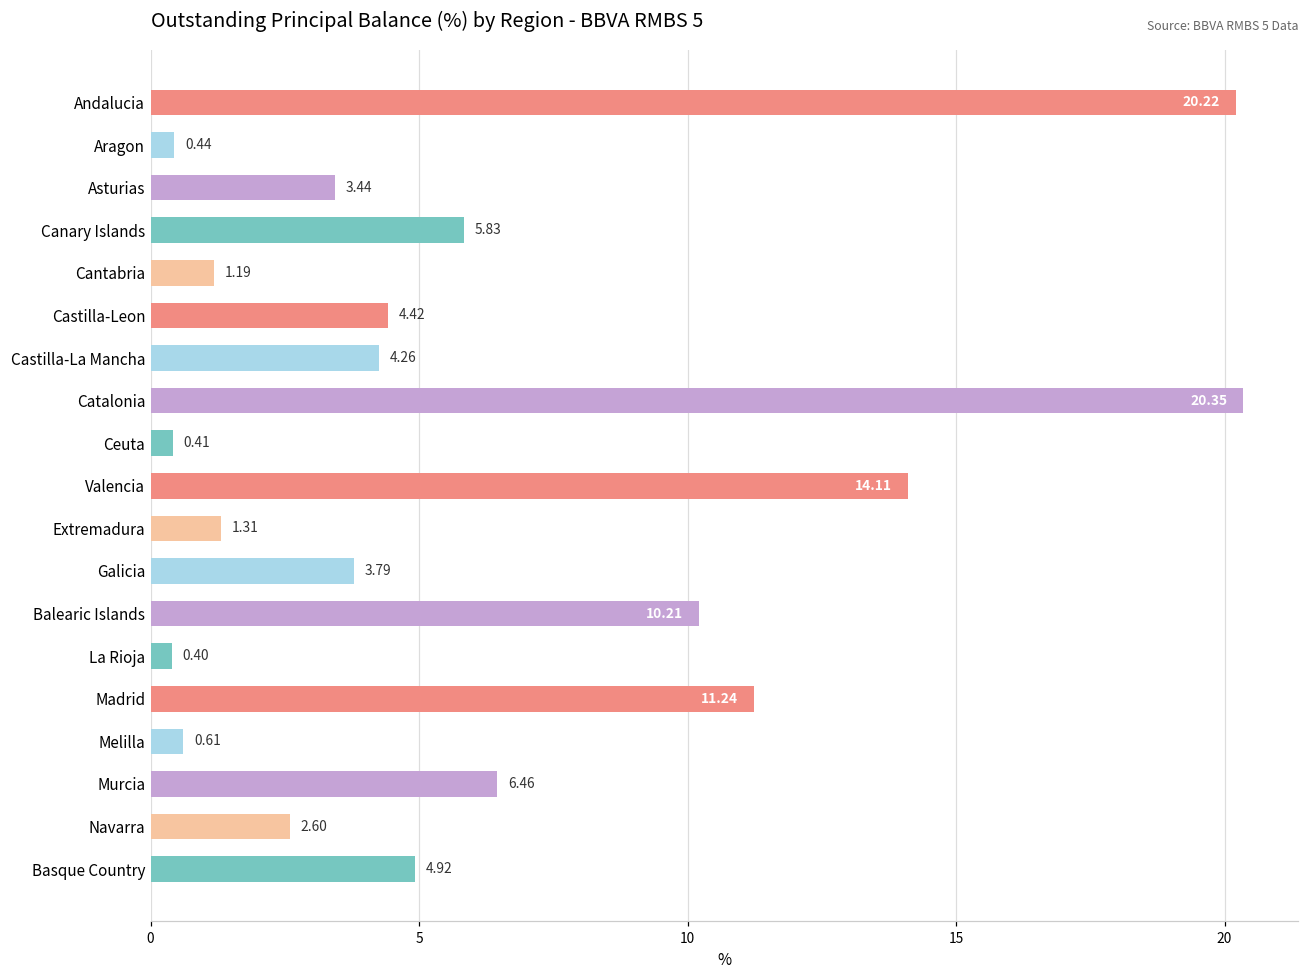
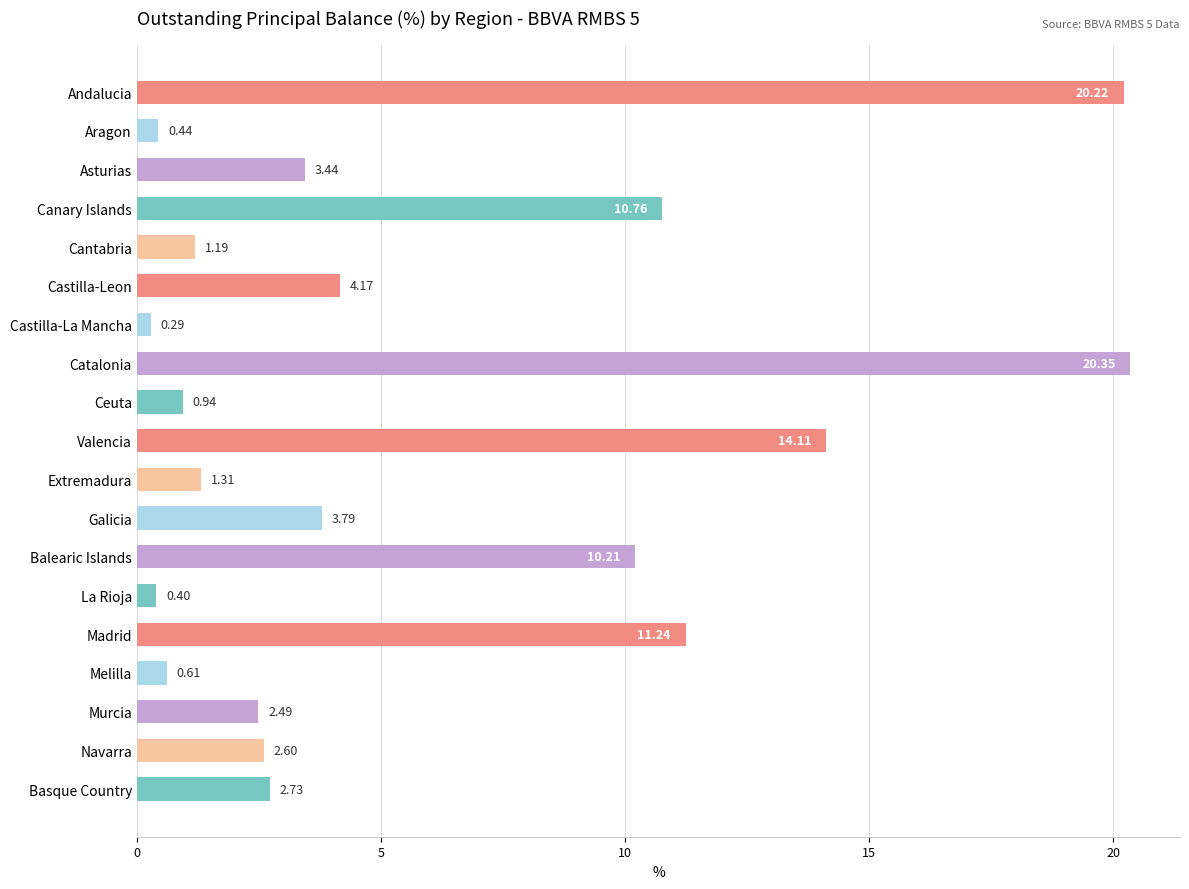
Canary Islands: 5.83 -> 10.76
Castilla-Leon: 4.42 -> 4.17
Castilla-La Mancha: 4.26 -> 0.29
Ceuta: 0.41 -> 0.94
Murcia: 6.46 -> 2.49
Basque Country: 4.92 -> 2.73
